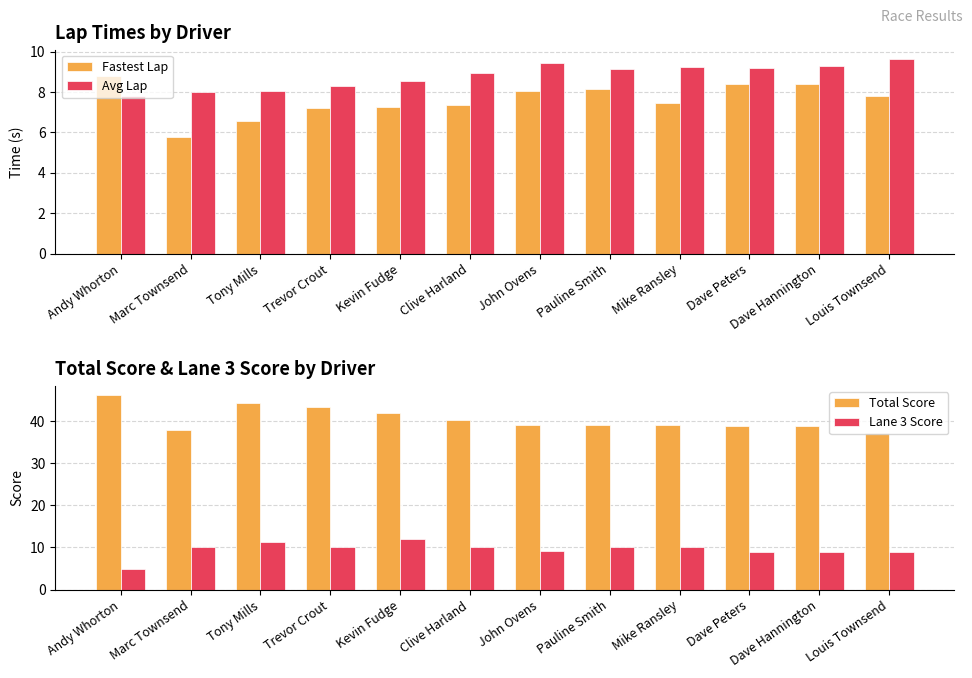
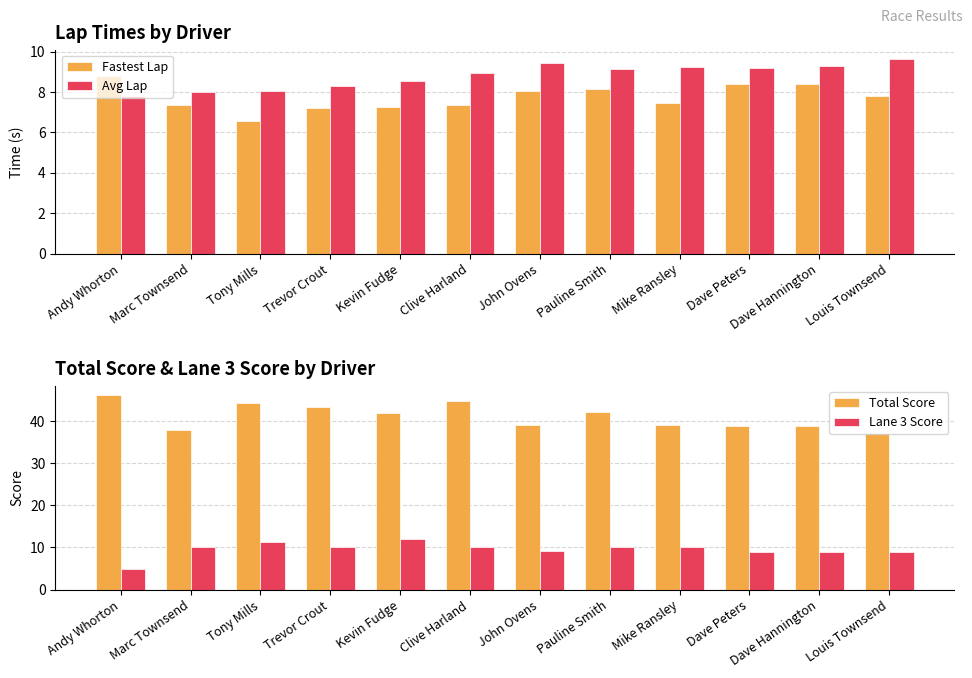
Lap Times by Driver, Fastest Lap, Marc Townsend: 5.8 -> 7.3
Total Score & Lane 3 Score by Driver, Total Score, Clive Harland: 40 -> 45
Total Score & Lane 3 Score by Driver, Total Score, Pauline Smith: 39 -> 42
